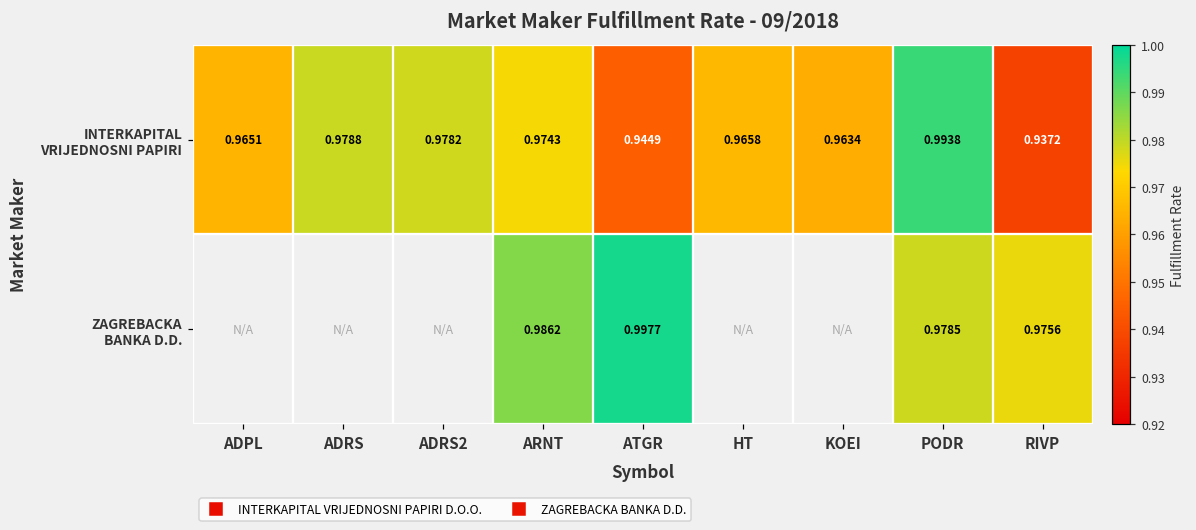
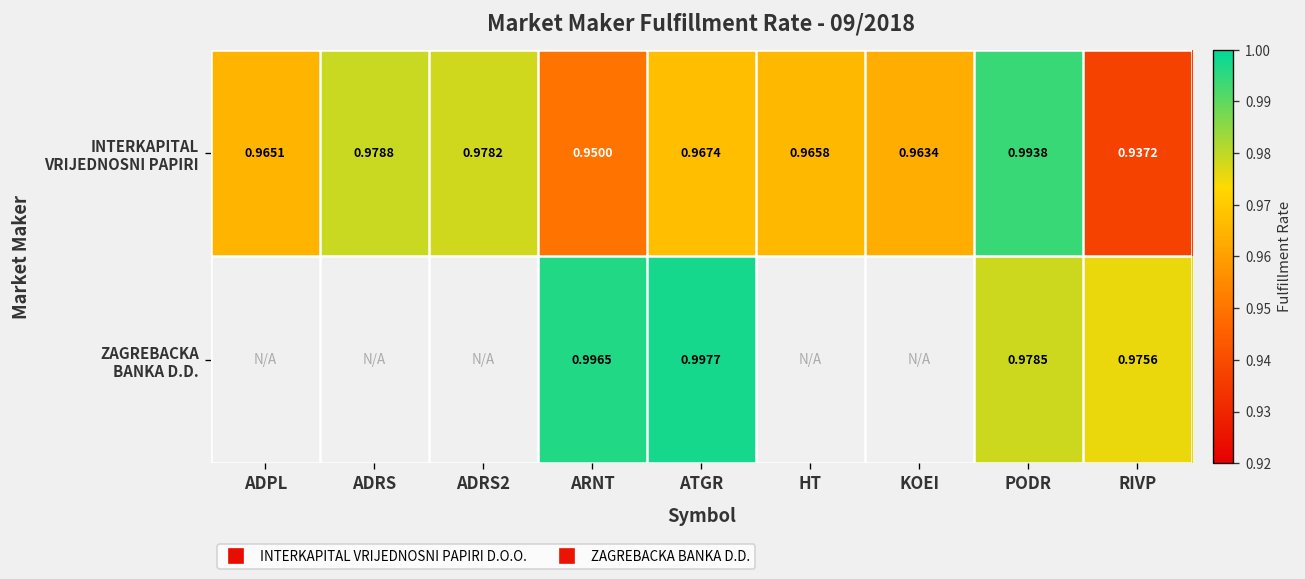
INTERKAPITAL VRIJEDNOSNI PAPIRI, ARNT: 0.9743 -> 0.9500
INTERKAPITAL VRIJEDNOSNI PAPIRI, ATGR: 0.9449 -> 0.9674
ZAGREBACKA BANKA D.D., ARNT: 0.9862 -> 0.9965
